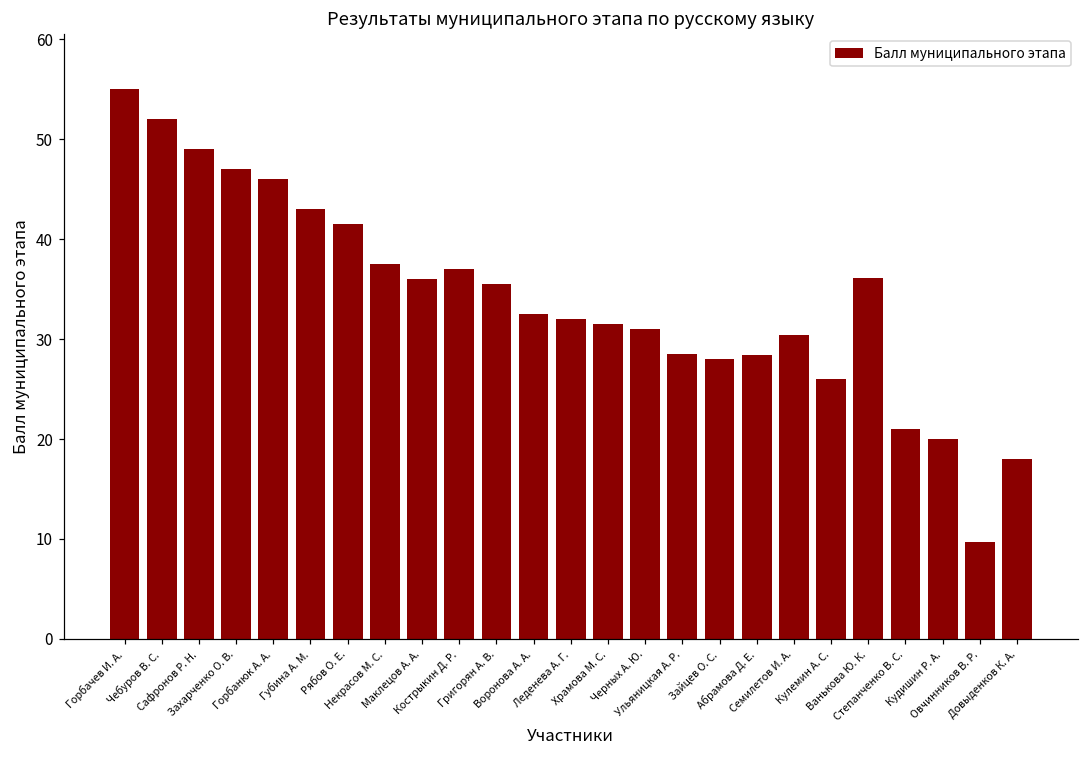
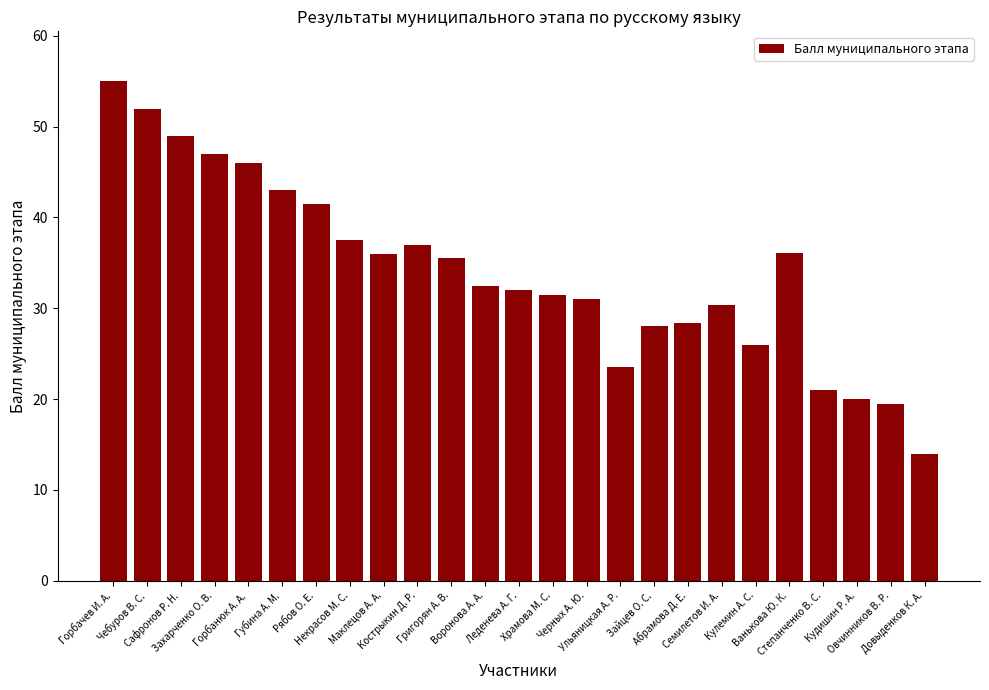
Ульяницкая А. Р.: 29 -> 24
Овчинников В. Р.: 10 -> 20
Довыденков К. А.: 18 -> 14
